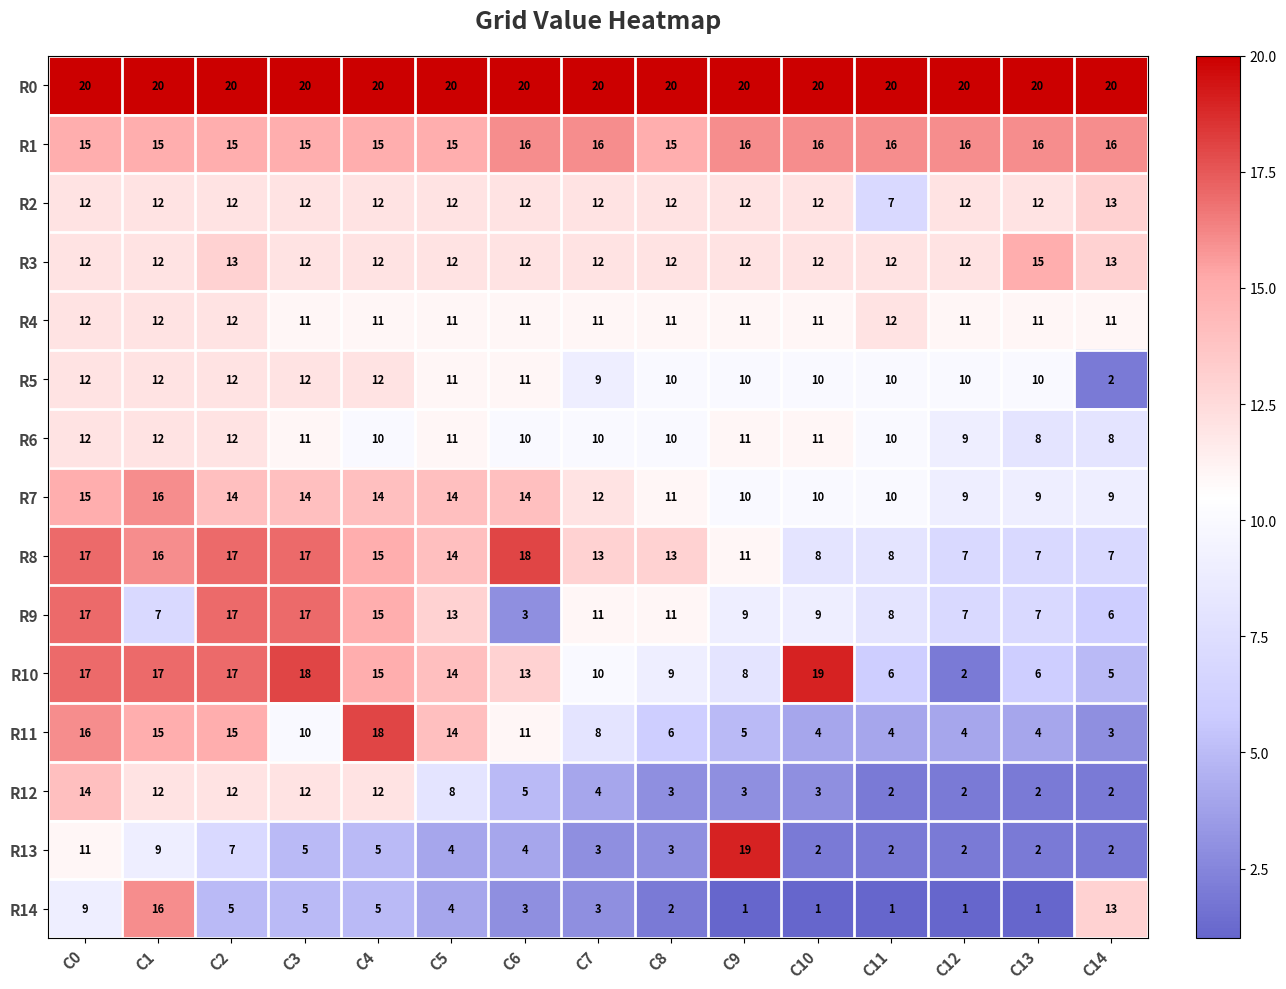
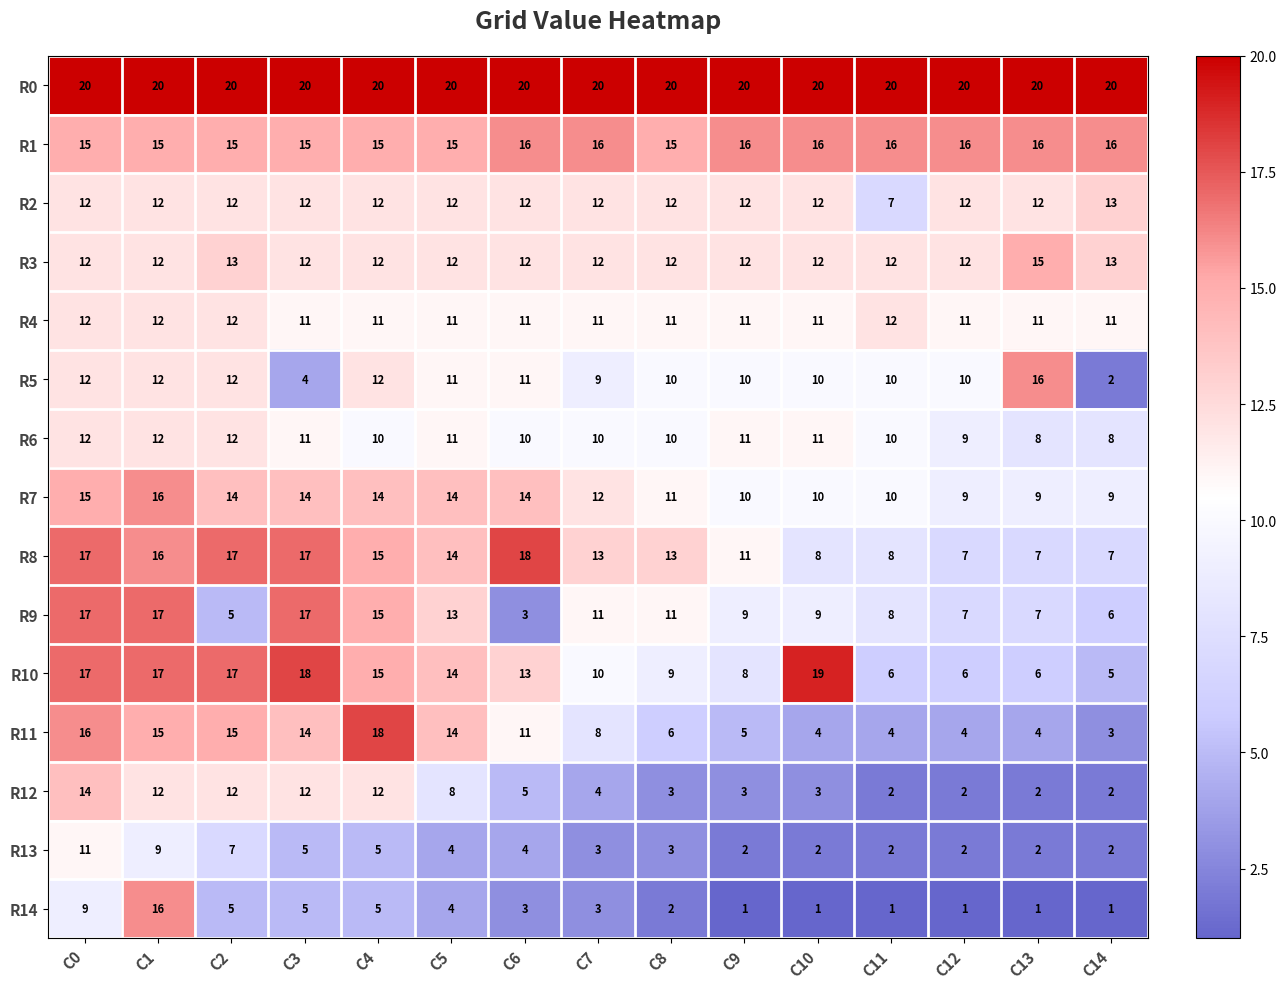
R5, C3: 12 -> 4
R5, C13: 10 -> 16
R9, C1: 7 -> 17
R9, C2: 17 -> 5
R10, C12: 2 -> 6
R11, C3: 10 -> 14
R13, C9: 19 -> 2
R14, C14: 13 -> 1
